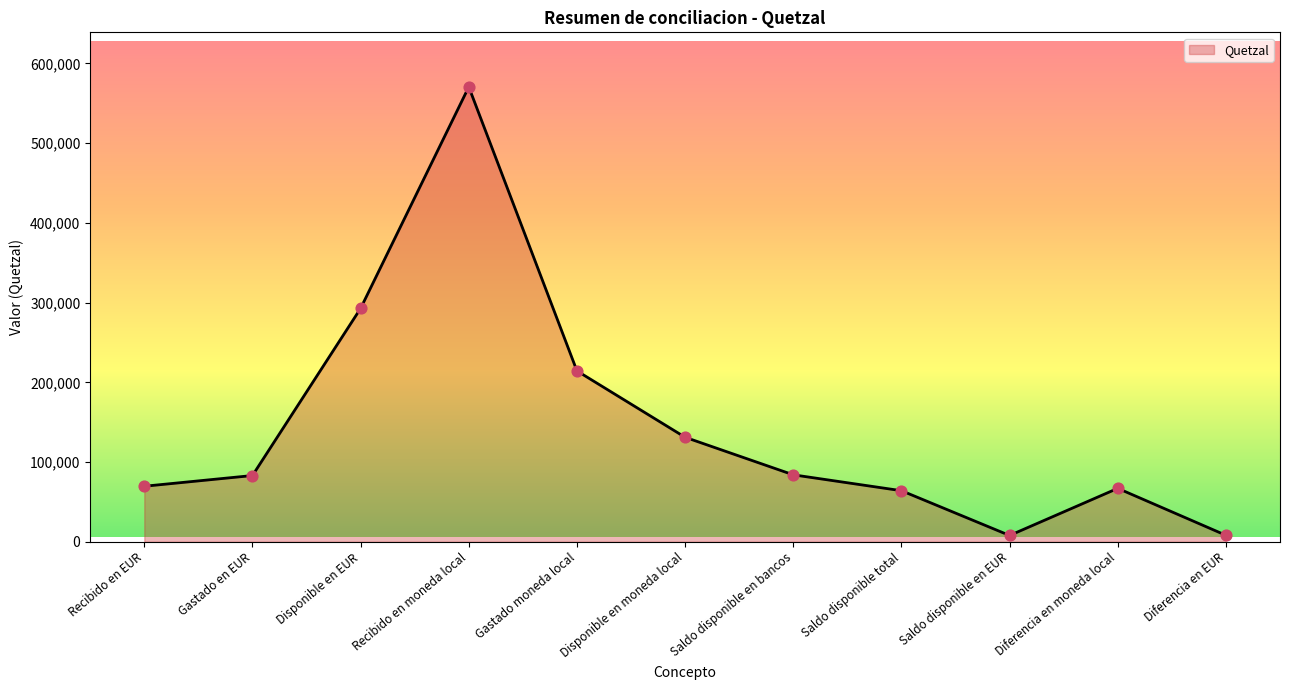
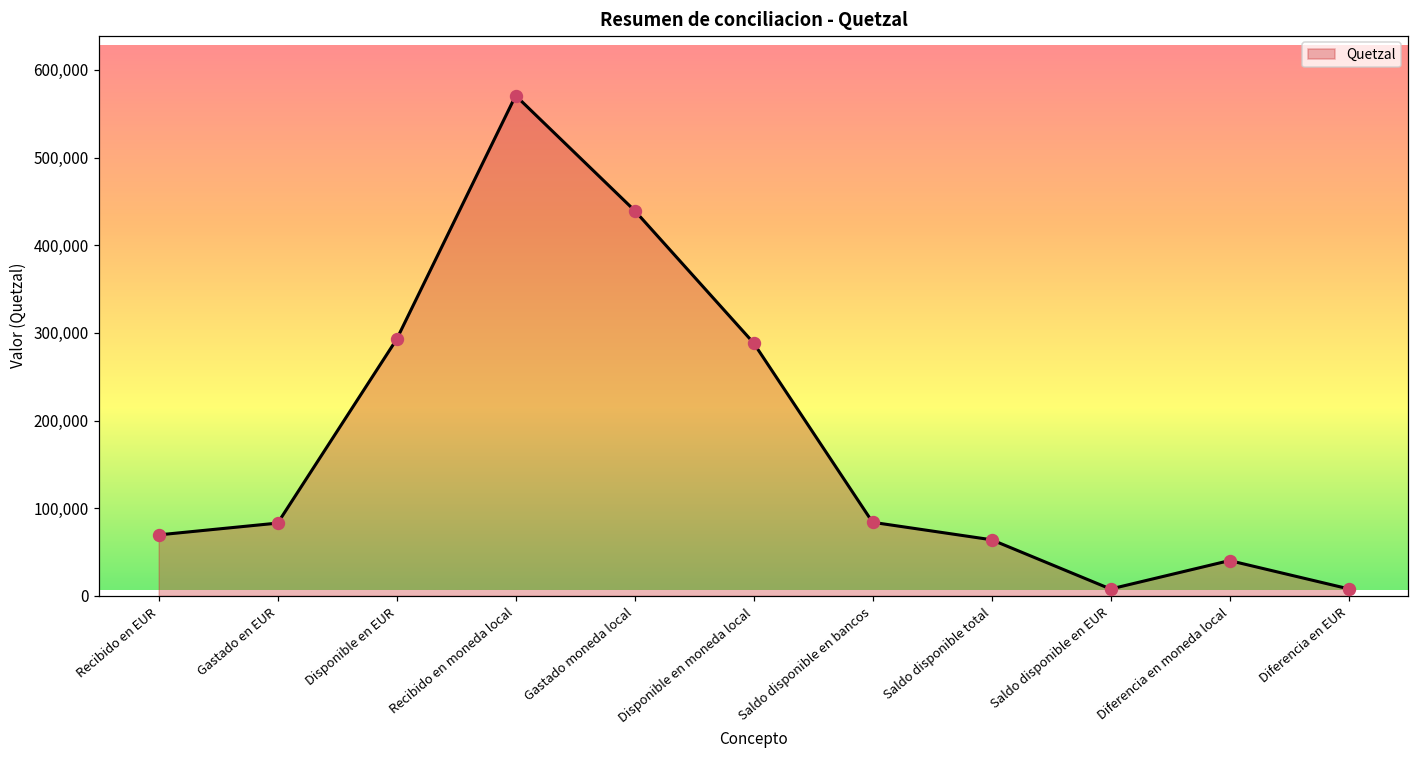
Gastado moneda local: 210,000 -> 440,000
Disponible en moneda local: 130,000 -> 290,000
Diferencia en moneda local: 70,000 -> 40,000
